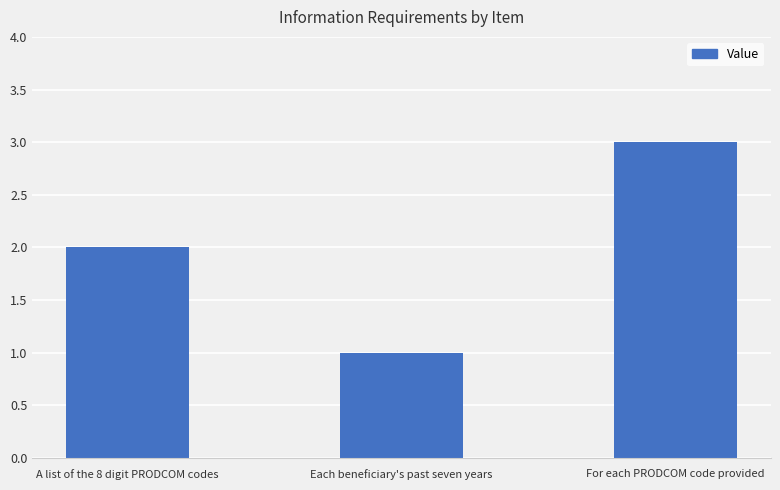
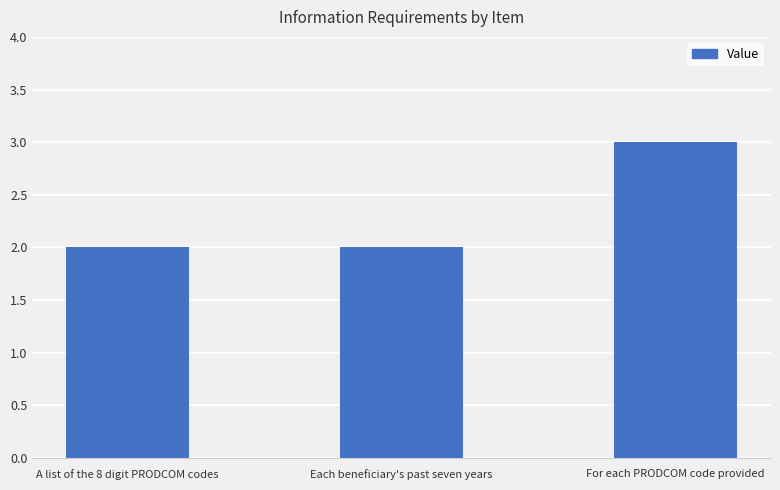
Each beneficiary's past seven years: 1 -> 2
